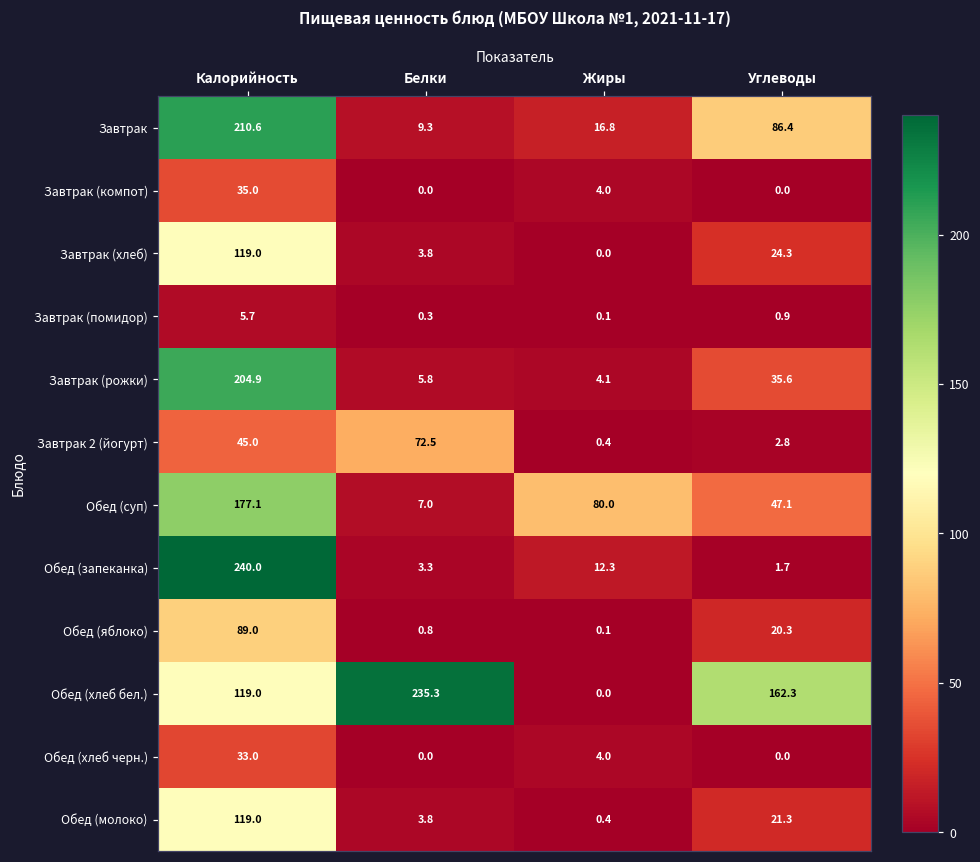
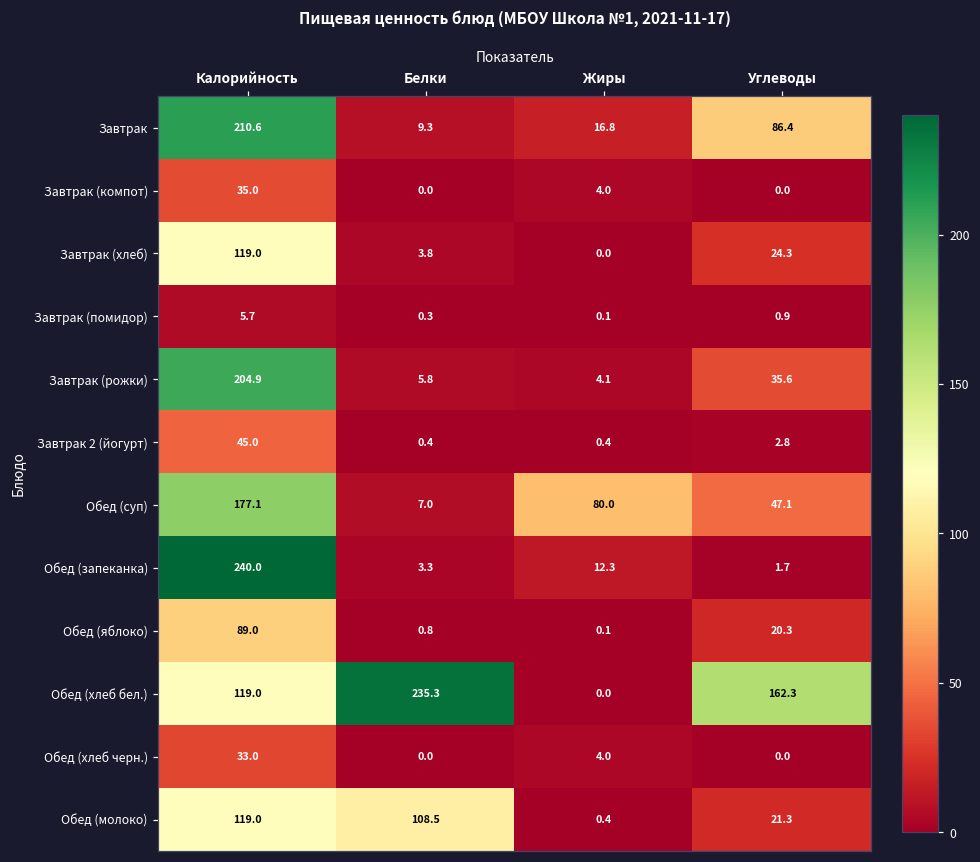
Завтрак 2 (йогурт), Белки: 72.5 -> 0.4
Обед (молоко), Белки: 3.8 -> 108.5
